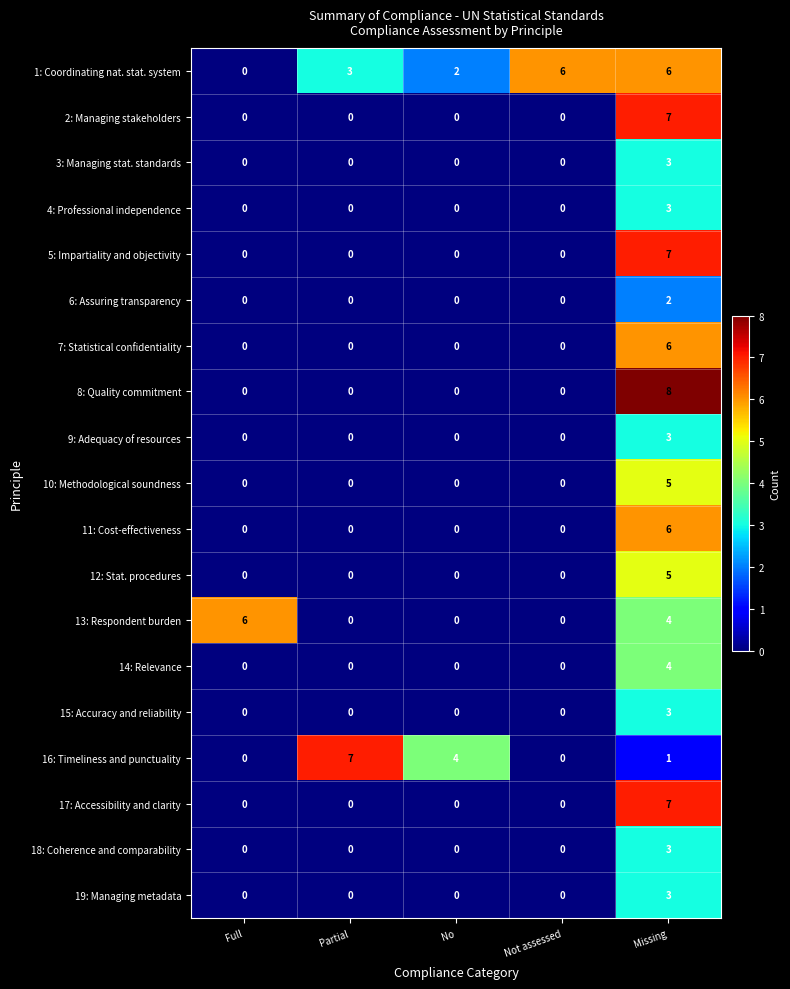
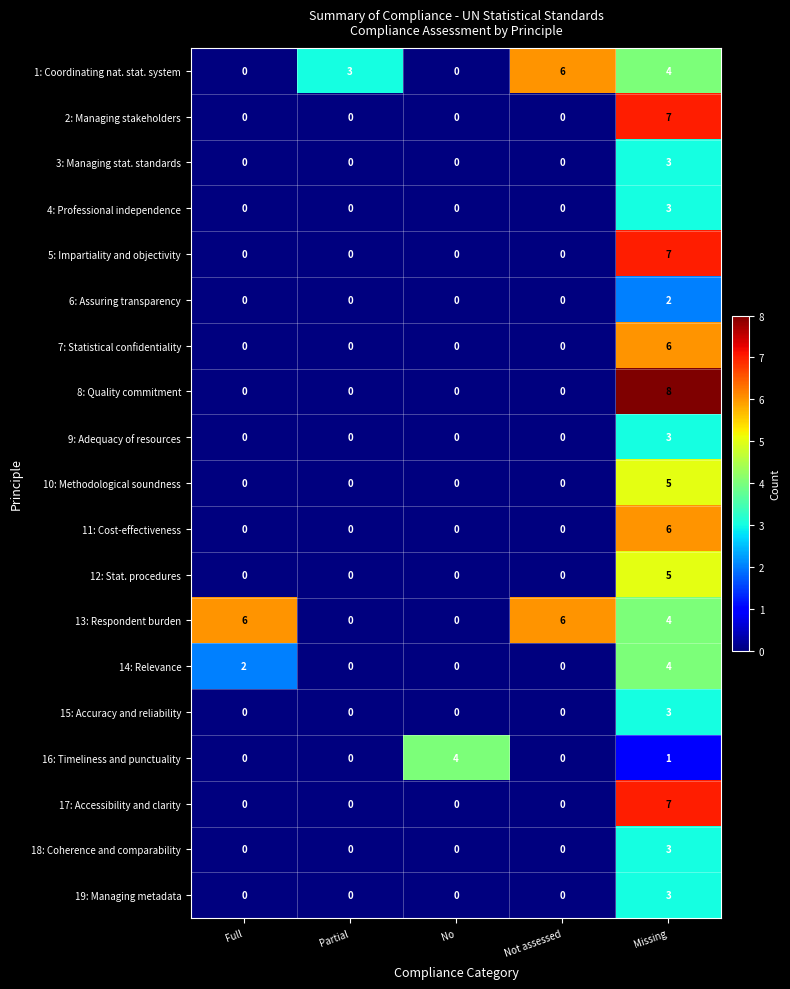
1: Coordinating nat. stat. system, No: 2 -> 0
1: Coordinating nat. stat. system, Missing: 6 -> 4
13: Respondent burden, Not assessed: 0 -> 6
14: Relevance, Full: 0 -> 2
16: Timeliness and punctuality, Partial: 7 -> 0
